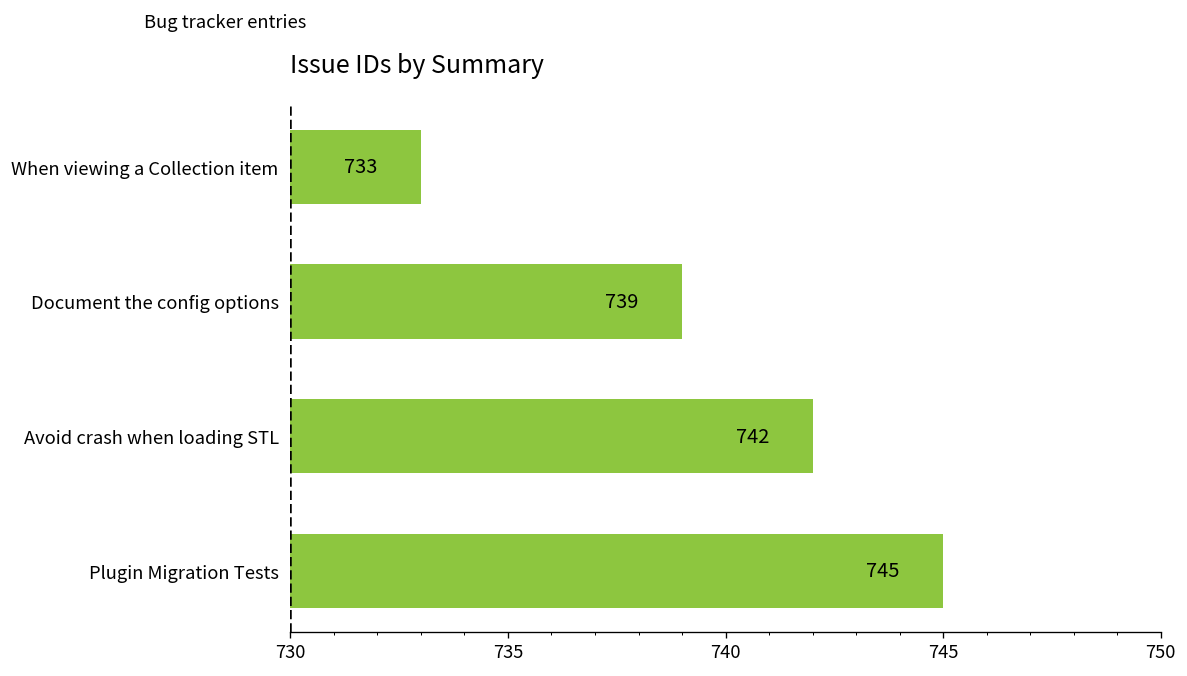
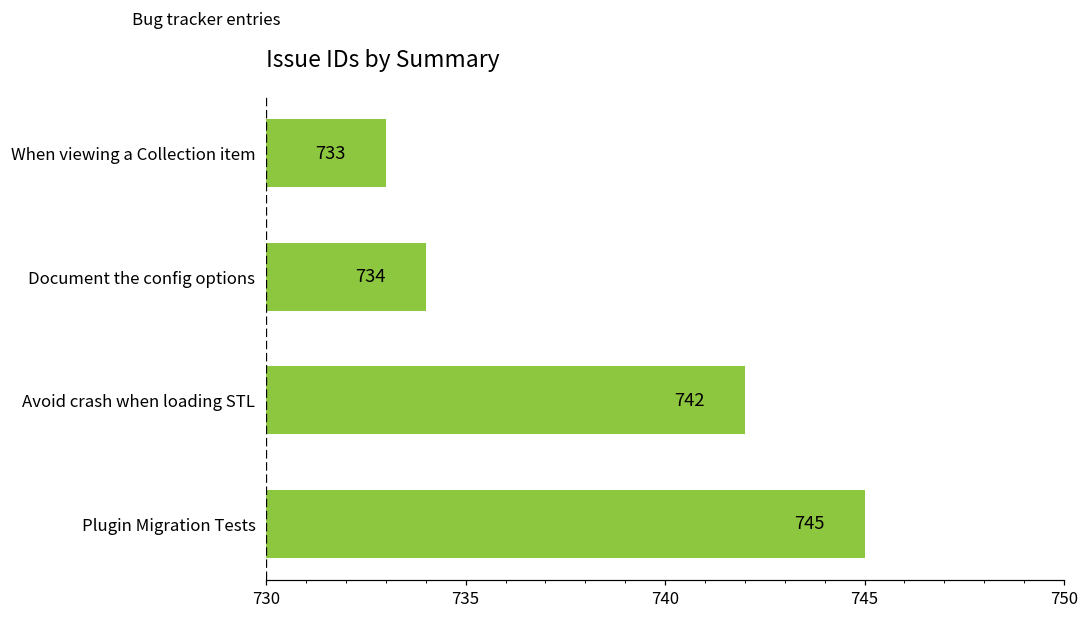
Document the config options: 739 -> 734
